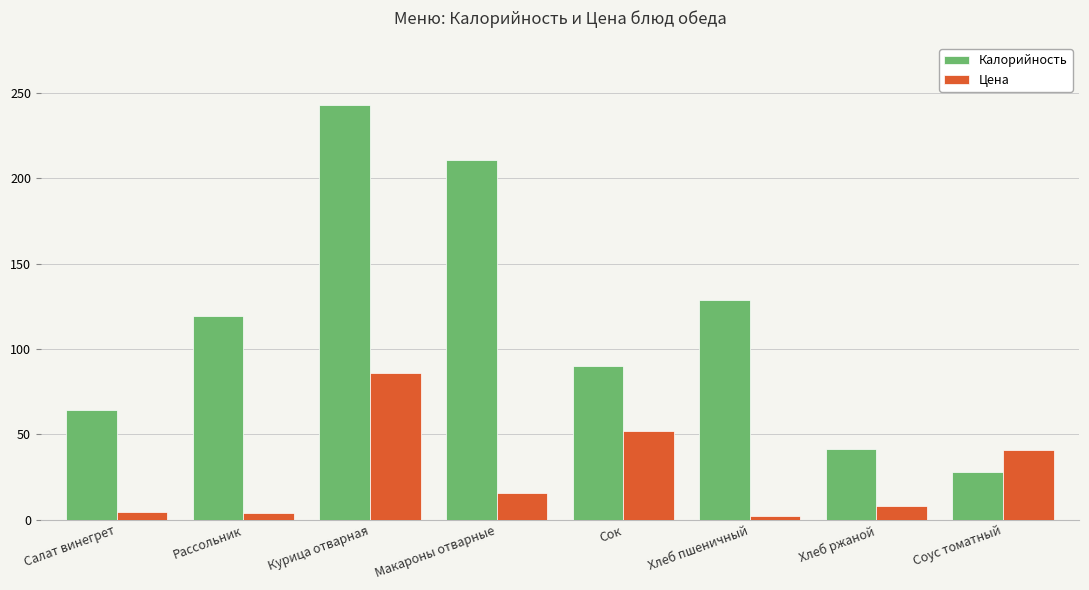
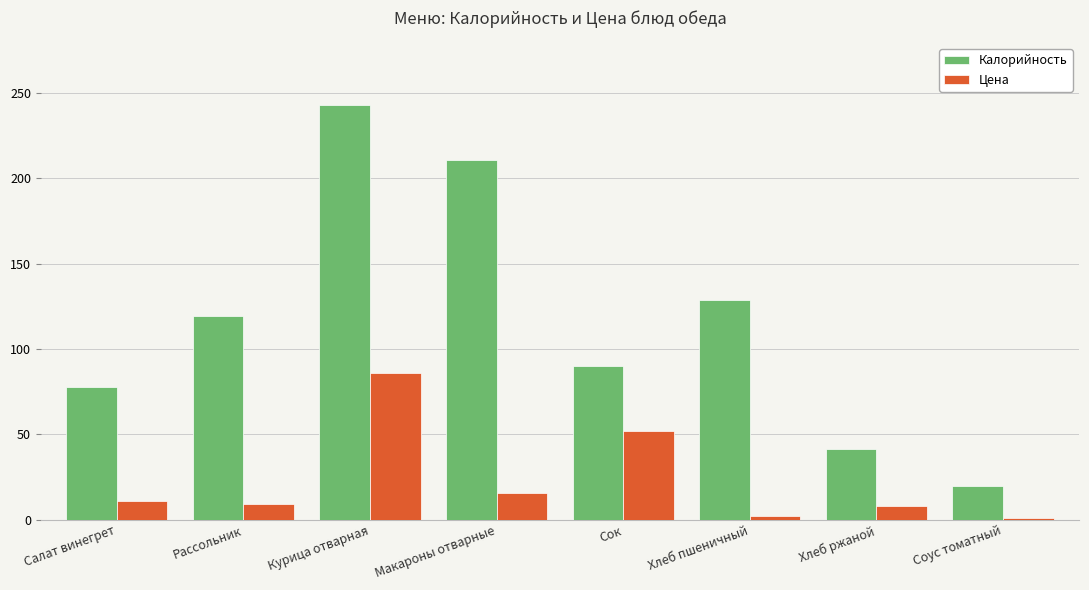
Калорийность, Салат винегрет: 65 -> 78
Цена, Салат винегрет: 4 -> 11
Цена, Рассольник: 4 -> 10
Калорийность, Соус томатный: 28 -> 20
Цена, Соус томатный: 41 -> 1
